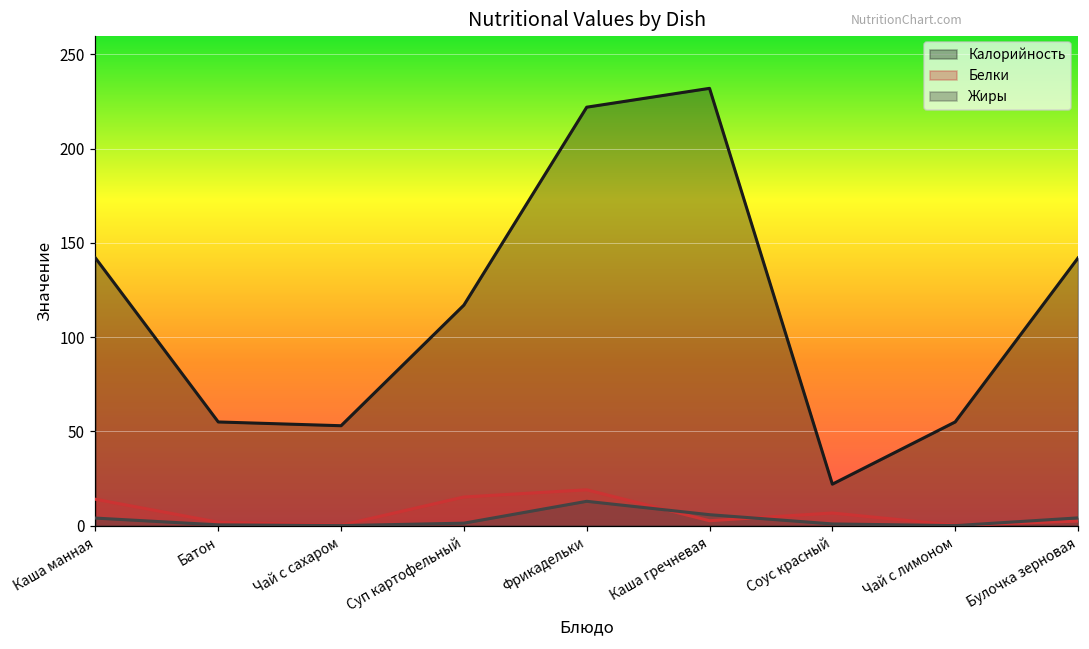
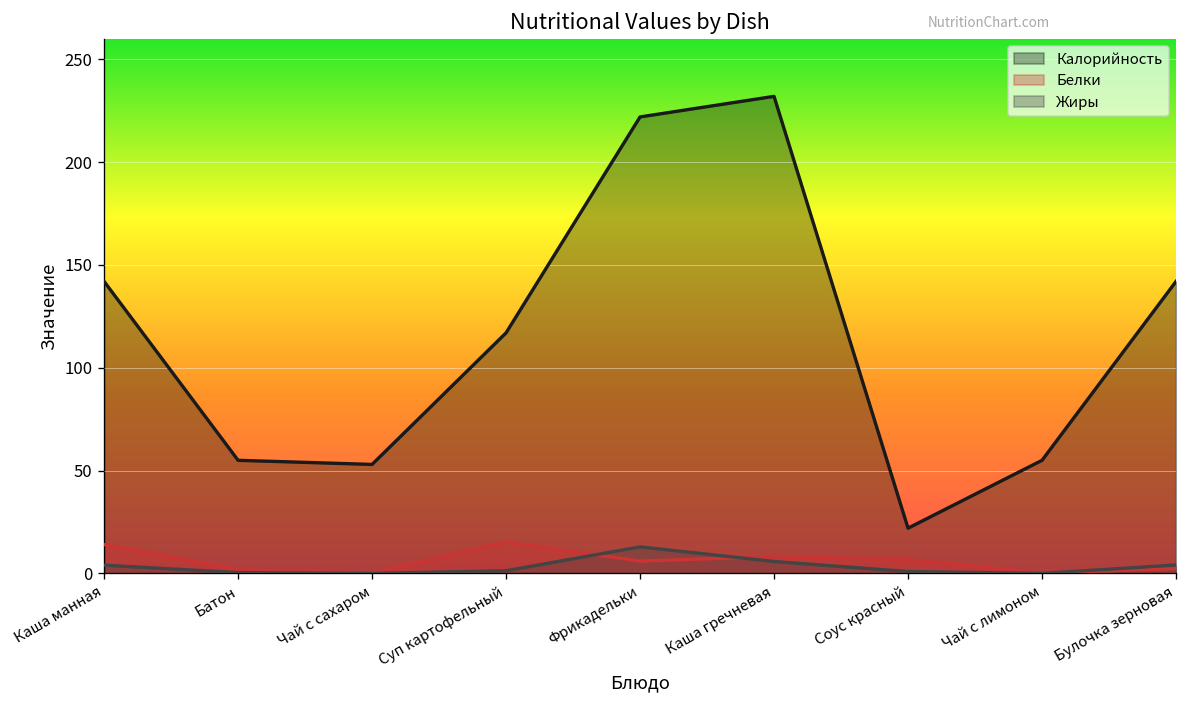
Белки, Фрикадельки: 19 -> 6
Белки, Каша гречневая: 3 -> 8
